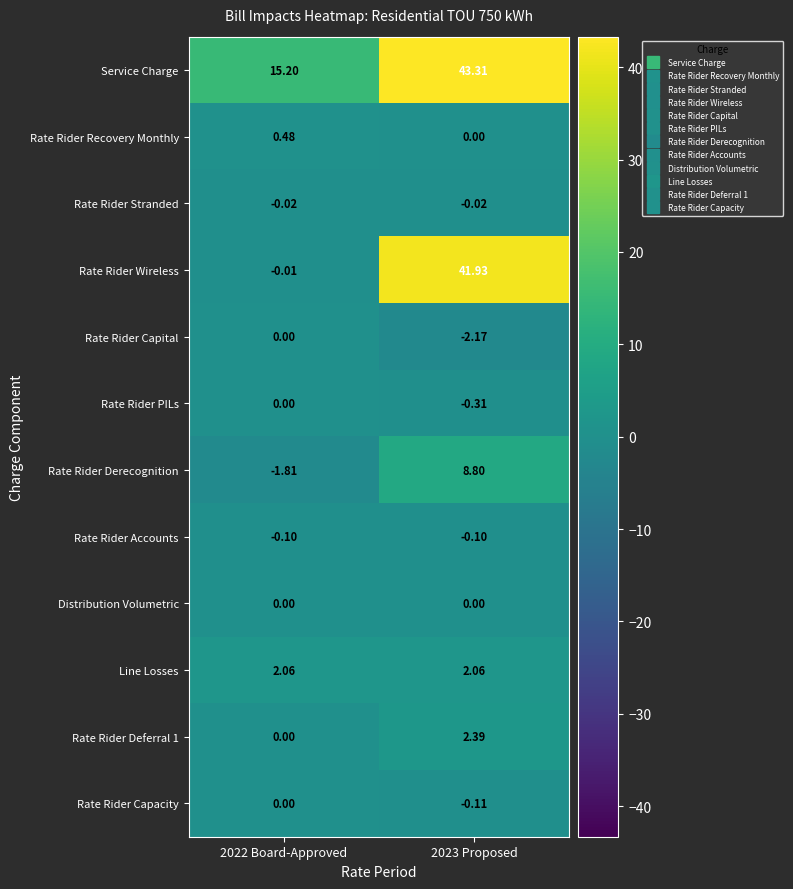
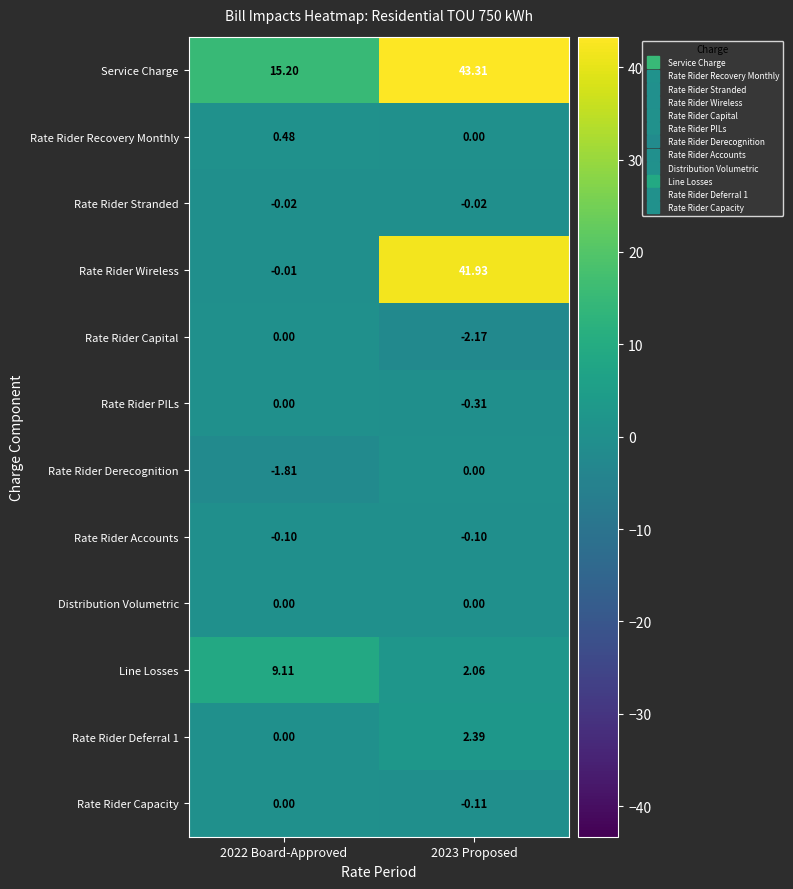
Rate Rider Derecognition, 2023 Proposed: 8.80 -> 0.00
Line Losses, 2022 Board-Approved: 2.06 -> 9.11
